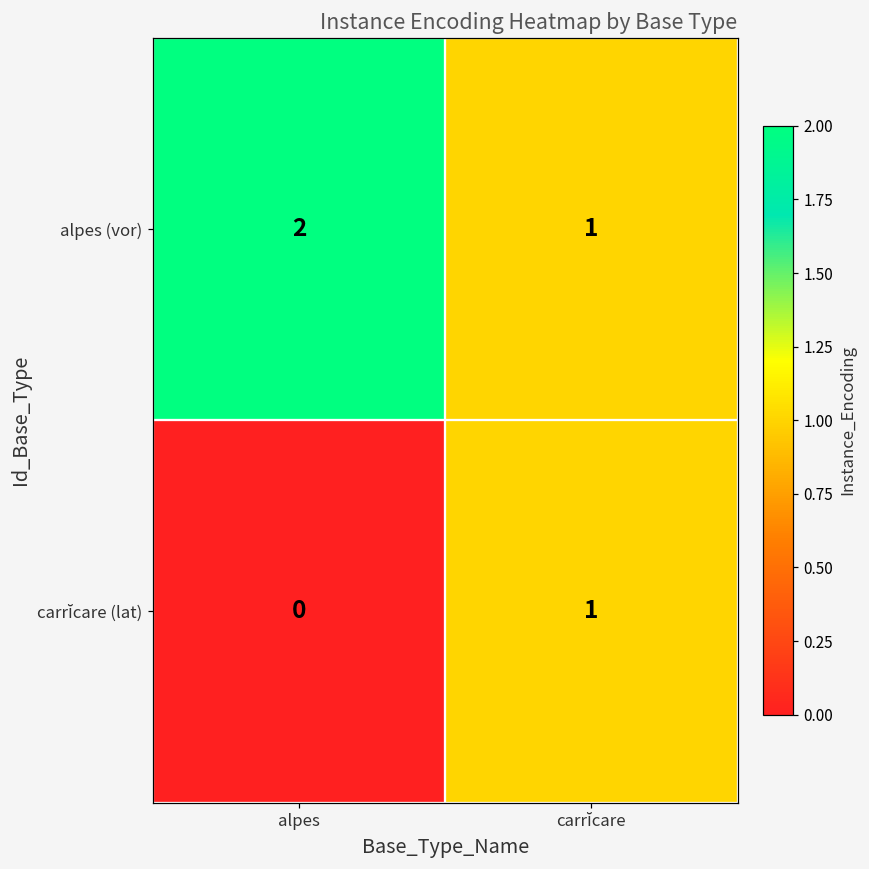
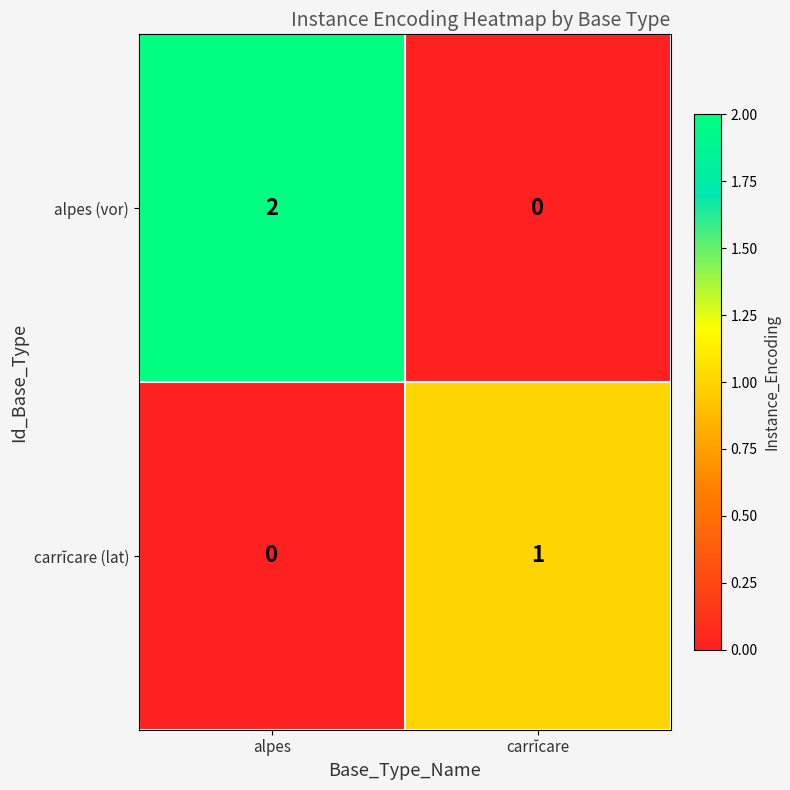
alpes (vor), carrĭcare: 1 -> 0
